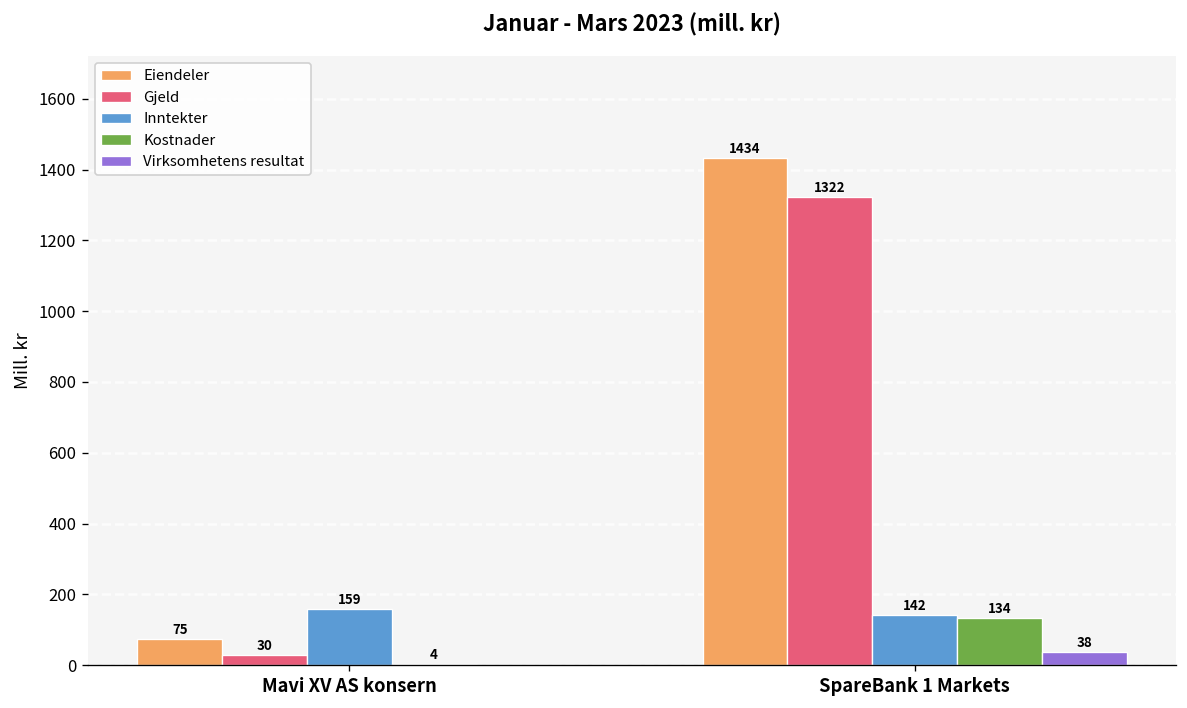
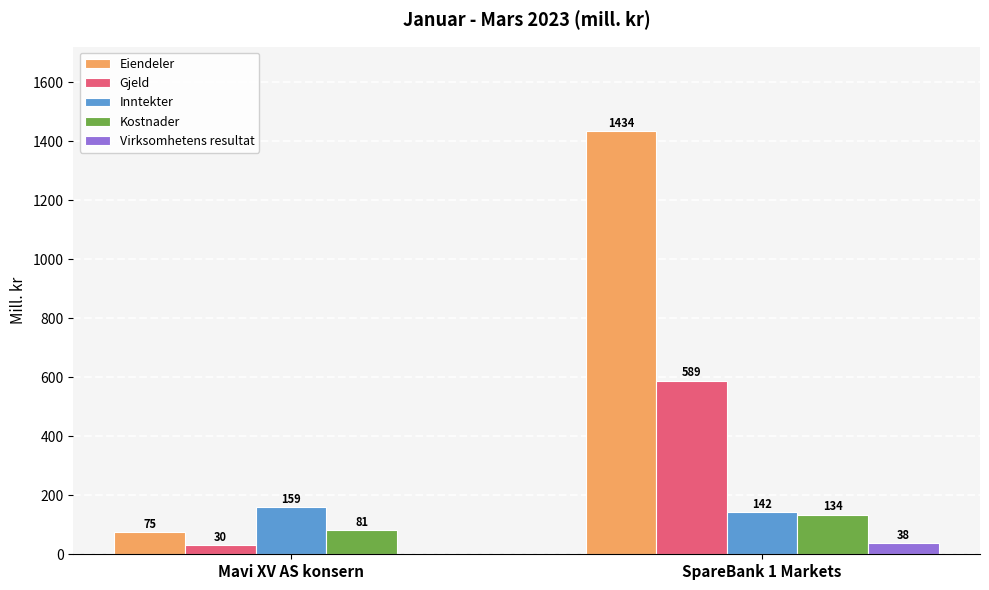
Kostnader, Mavi XV AS konsern: 4 -> 81
Gjeld, SpareBank 1 Markets: 1322 -> 589
